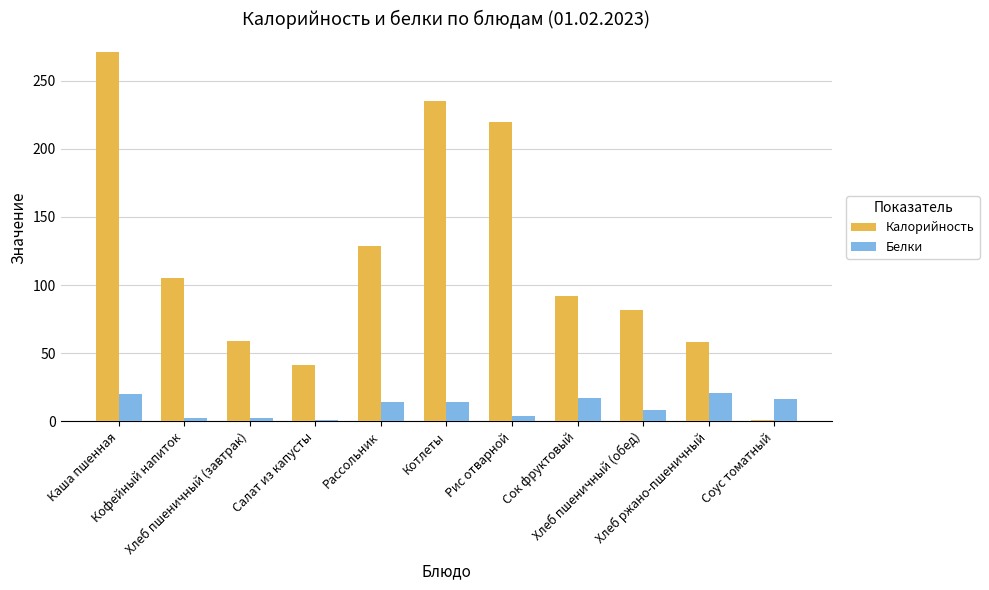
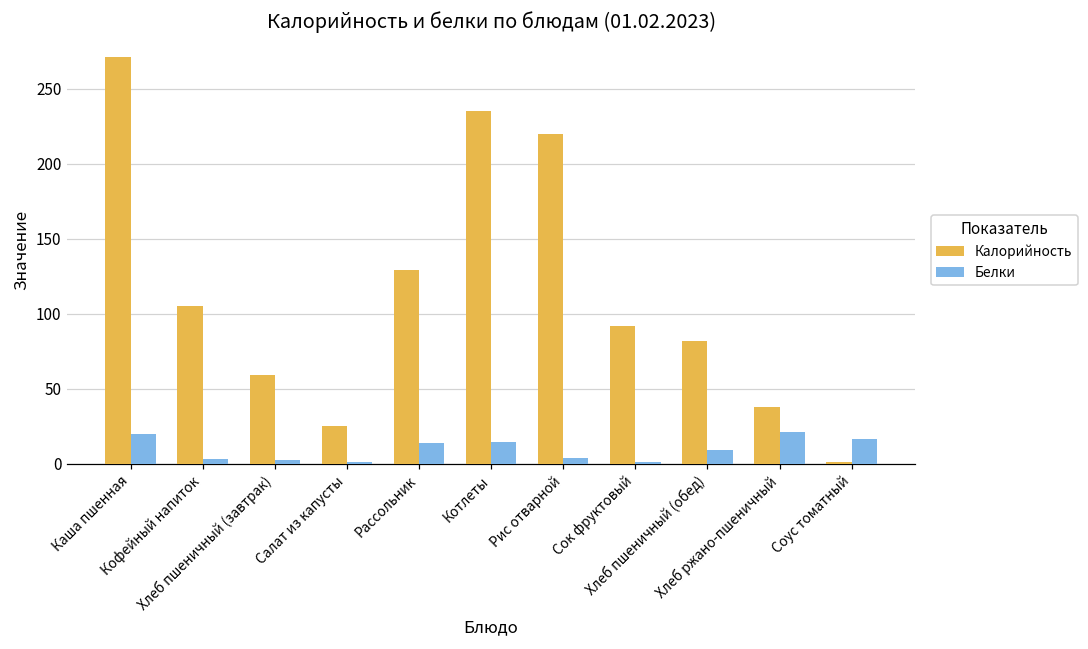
Калорийность, Салат из капусты: 41 -> 25
Белки, Сок фруктовый: 17 -> 1
Калорийность, Хлеб ржано-пшеничный: 58 -> 38
